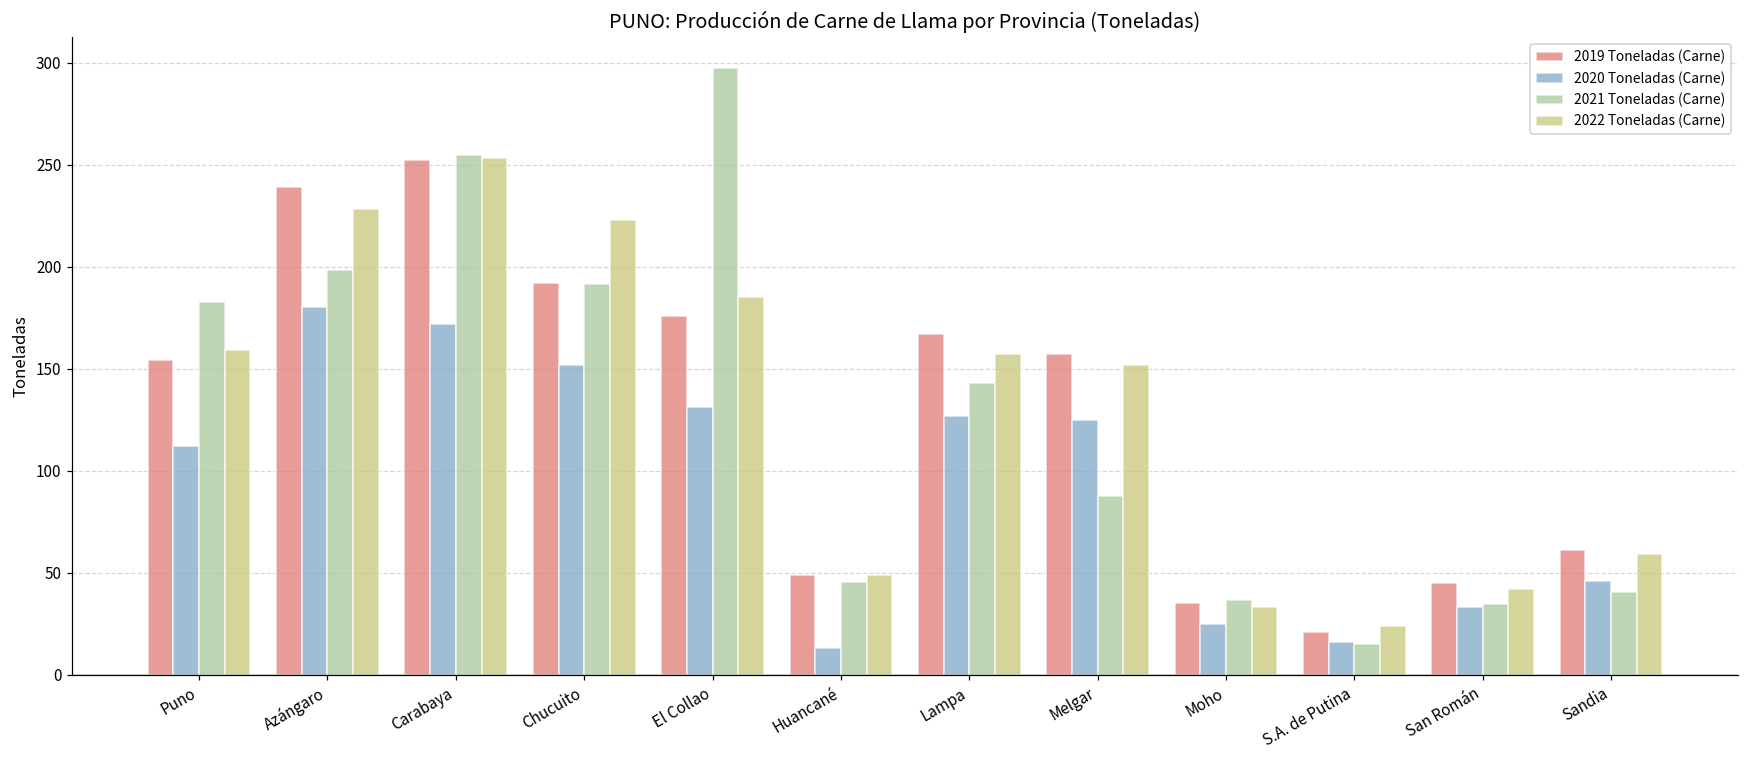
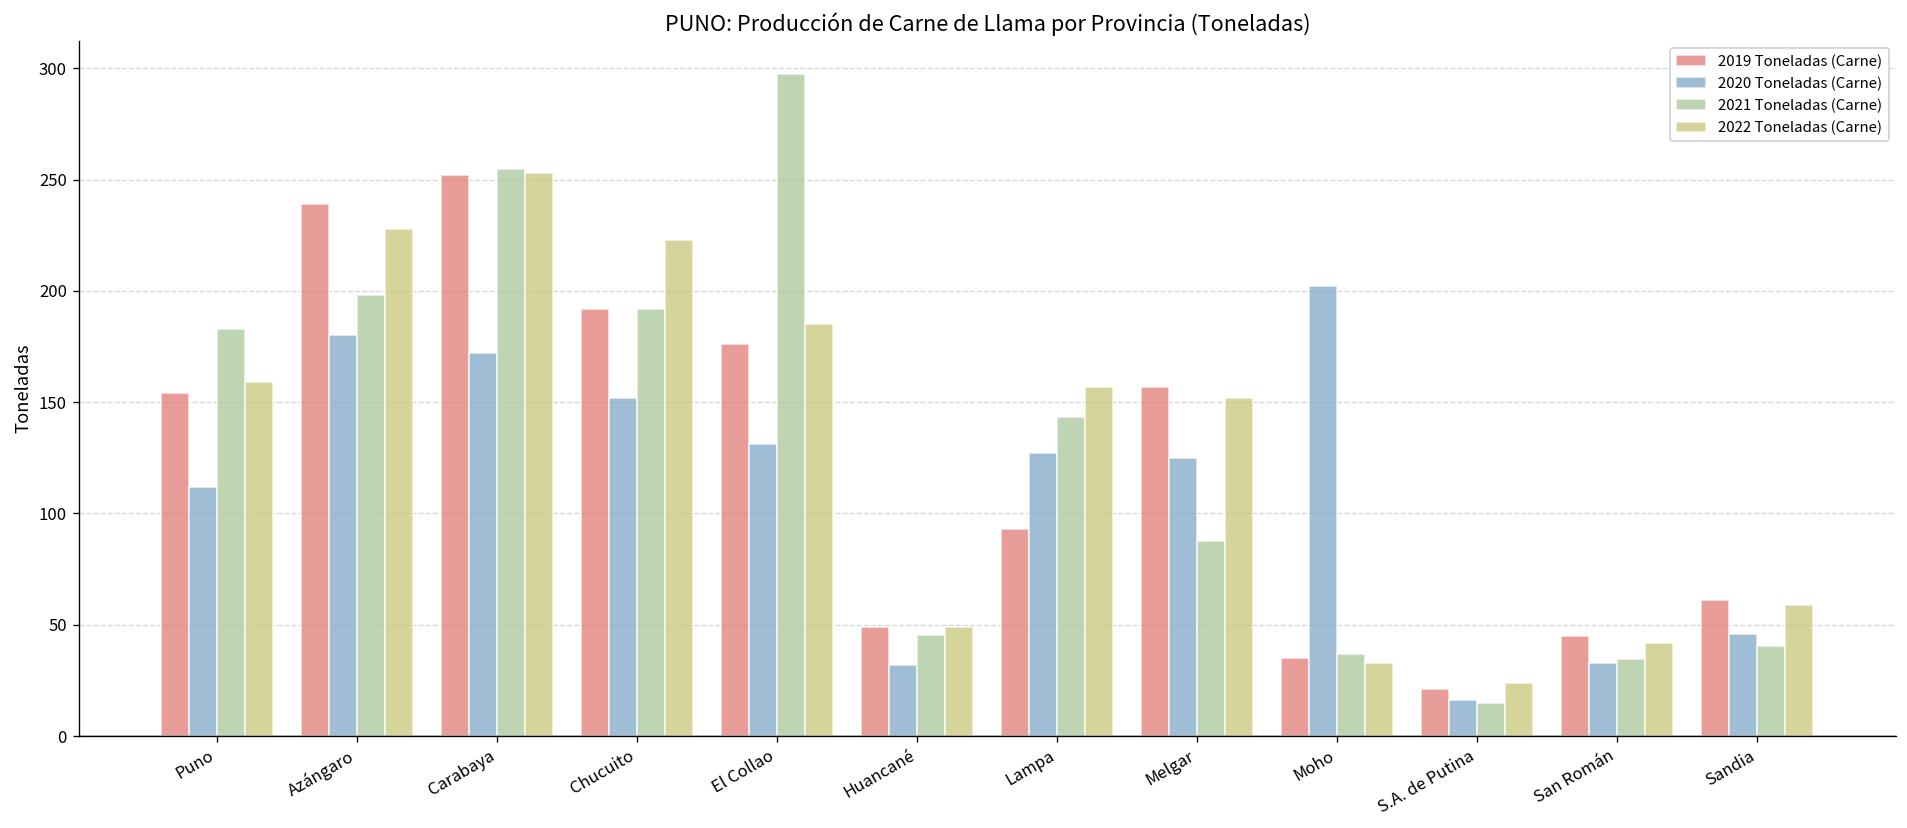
2020 Toneladas (Carne), Huancané: 13 -> 32
2019 Toneladas (Carne), Lampa: 167 -> 93
2020 Toneladas (Carne), Moho: 25 -> 202
